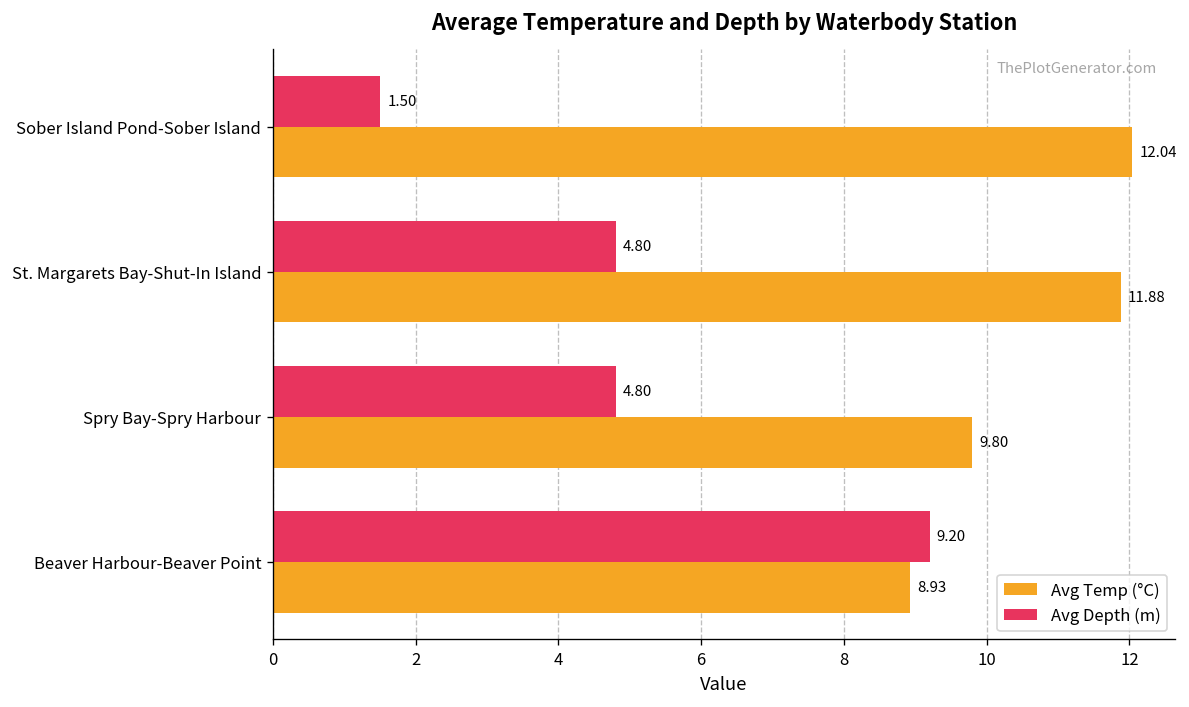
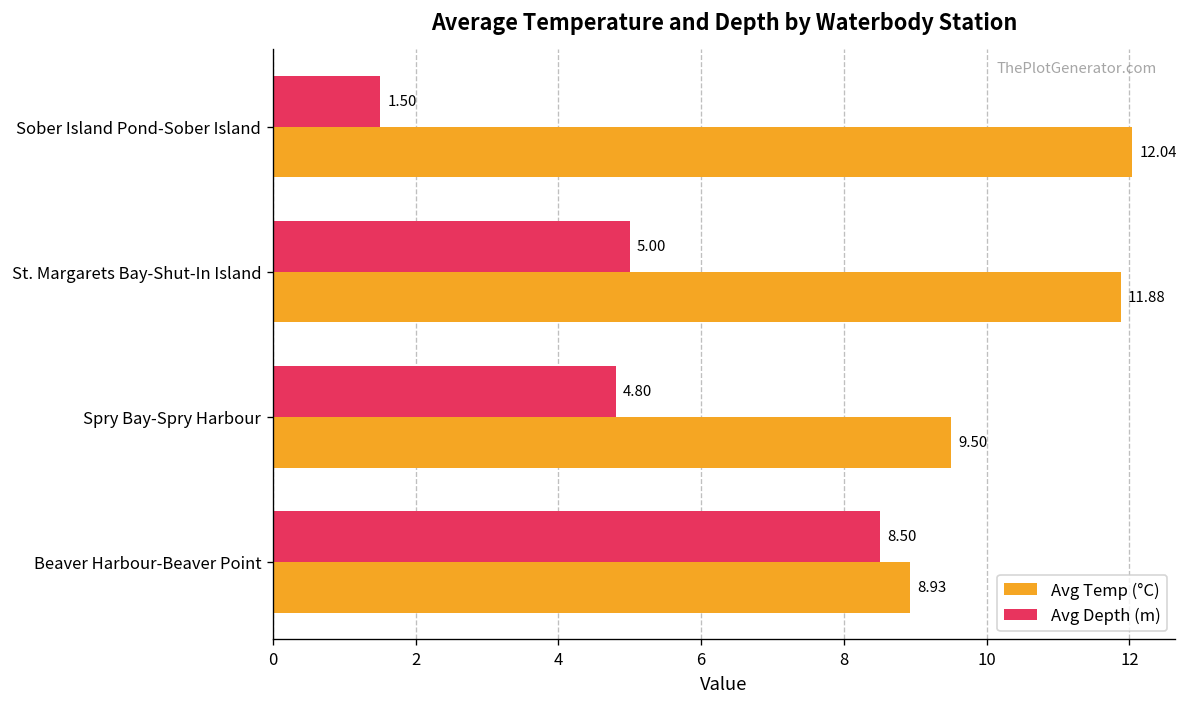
Avg Depth (m), St. Margarets Bay-Shut-In Island: 4.80 -> 5.00
Avg Temp (°C), Spry Bay-Spry Harbour: 9.80 -> 9.50
Avg Depth (m), Beaver Harbour-Beaver Point: 9.20 -> 8.50
